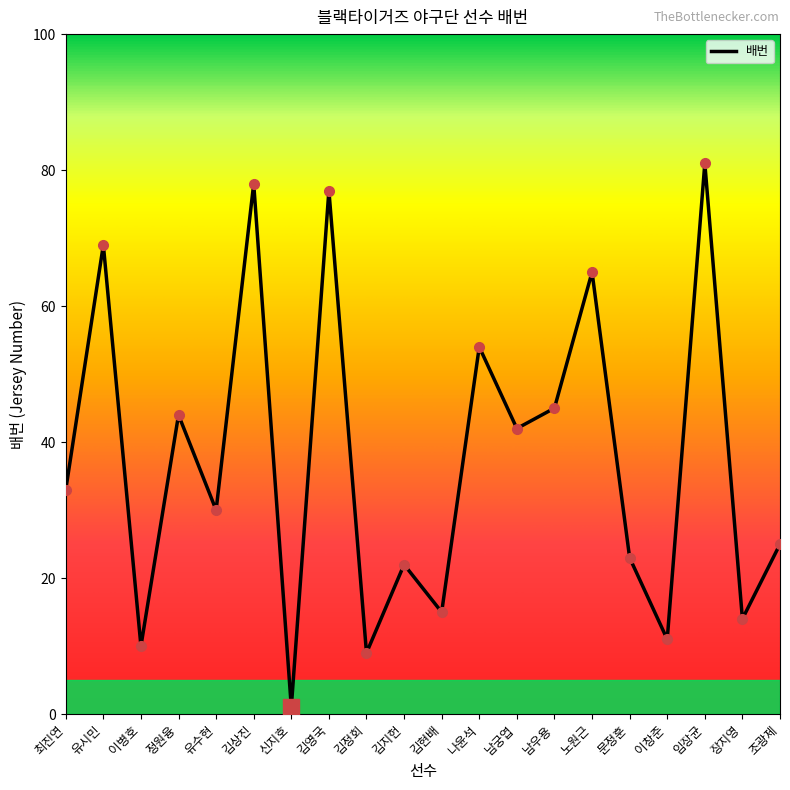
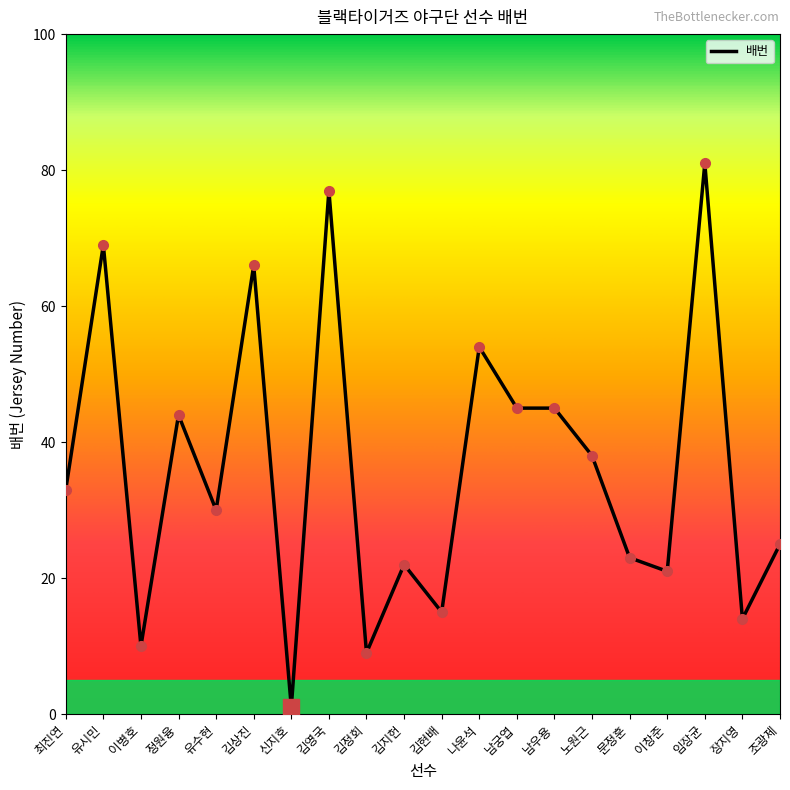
배번, 김상진: 78 -> 66
배번, 남궁엽: 42 -> 45
배번, 노원근: 65 -> 38
배번, 이창준: 11 -> 21
